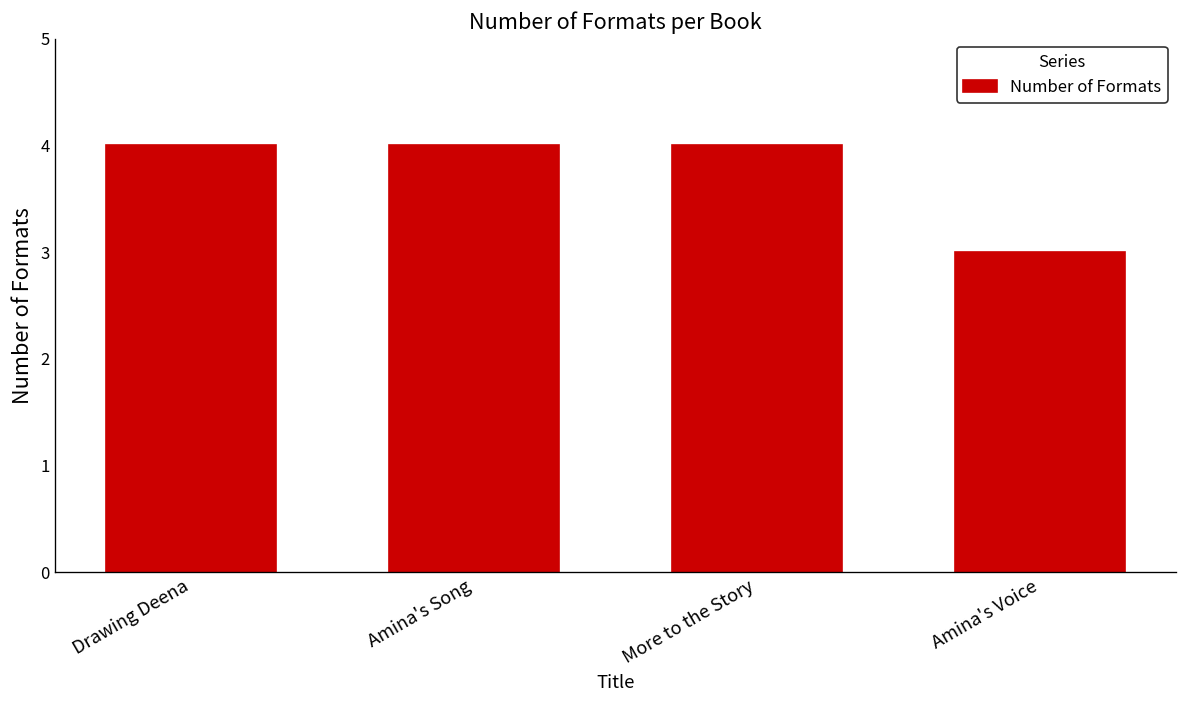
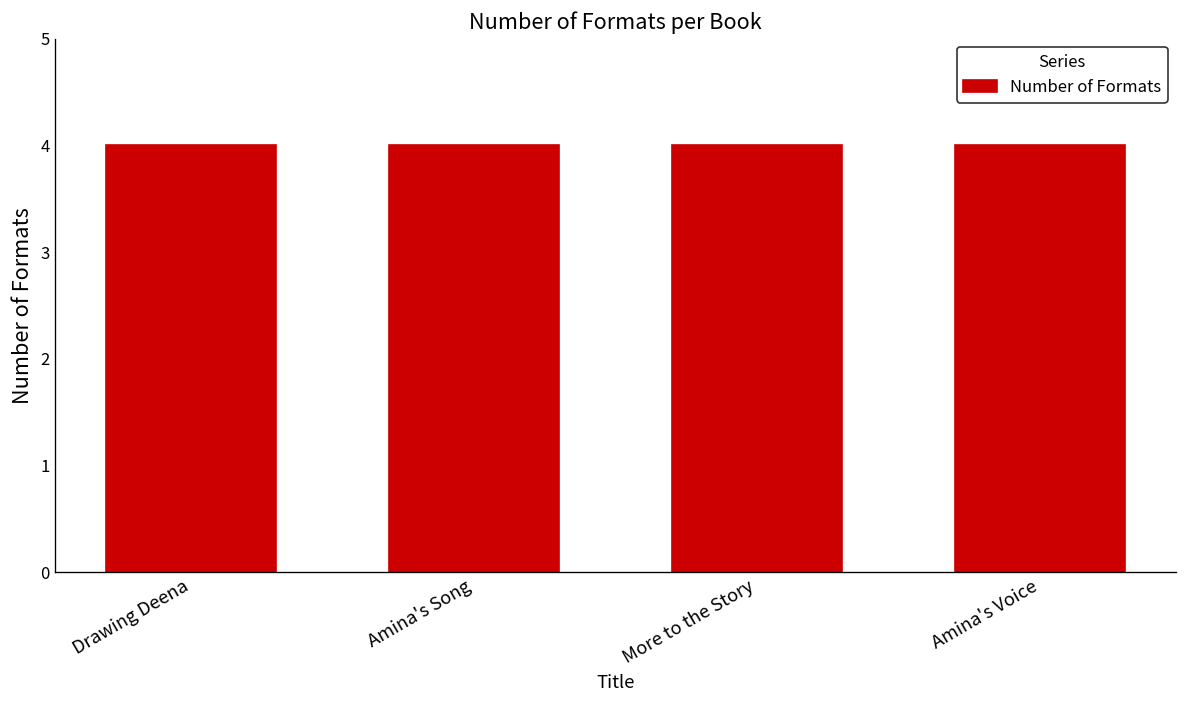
Amina's Voice: 3 -> 4
